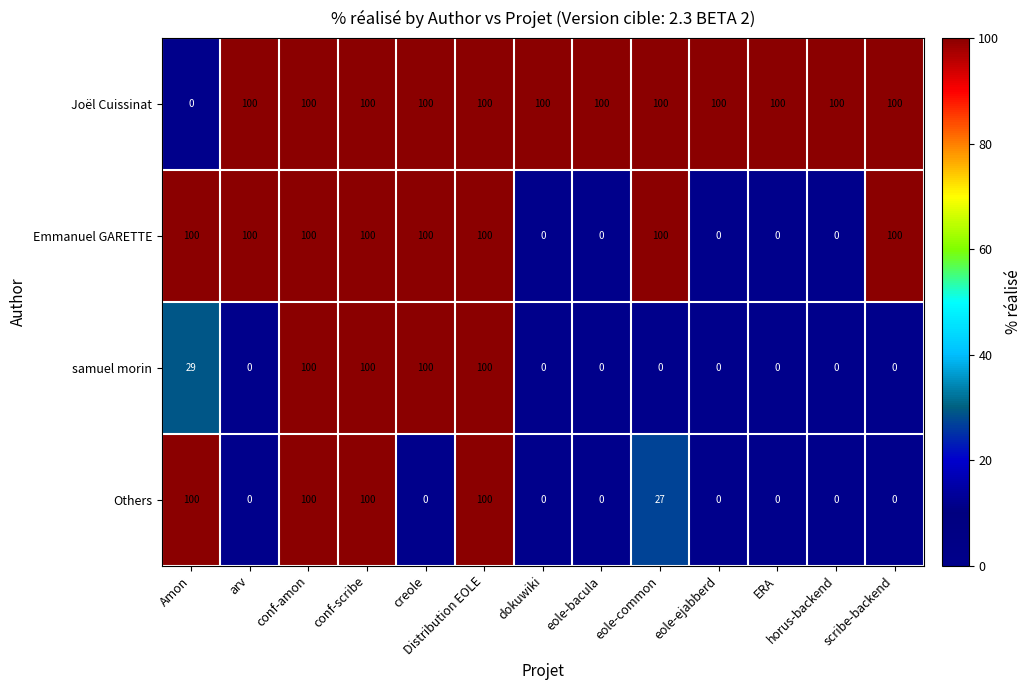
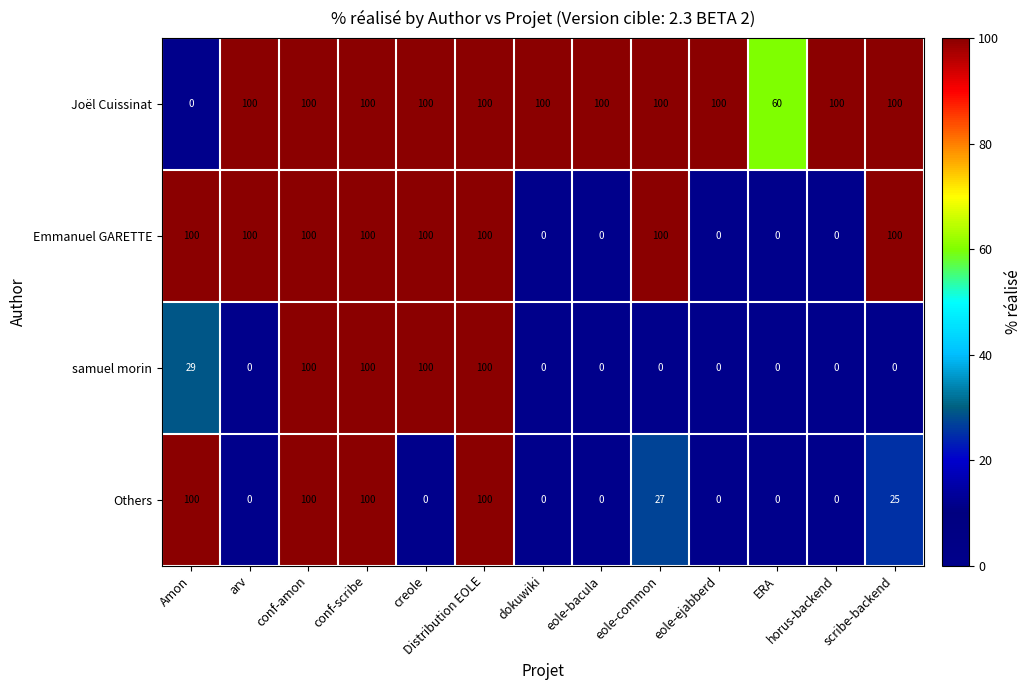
Joël Cuissinat, ERA: 100 -> 60
Others, scribe-backend: 0 -> 25
